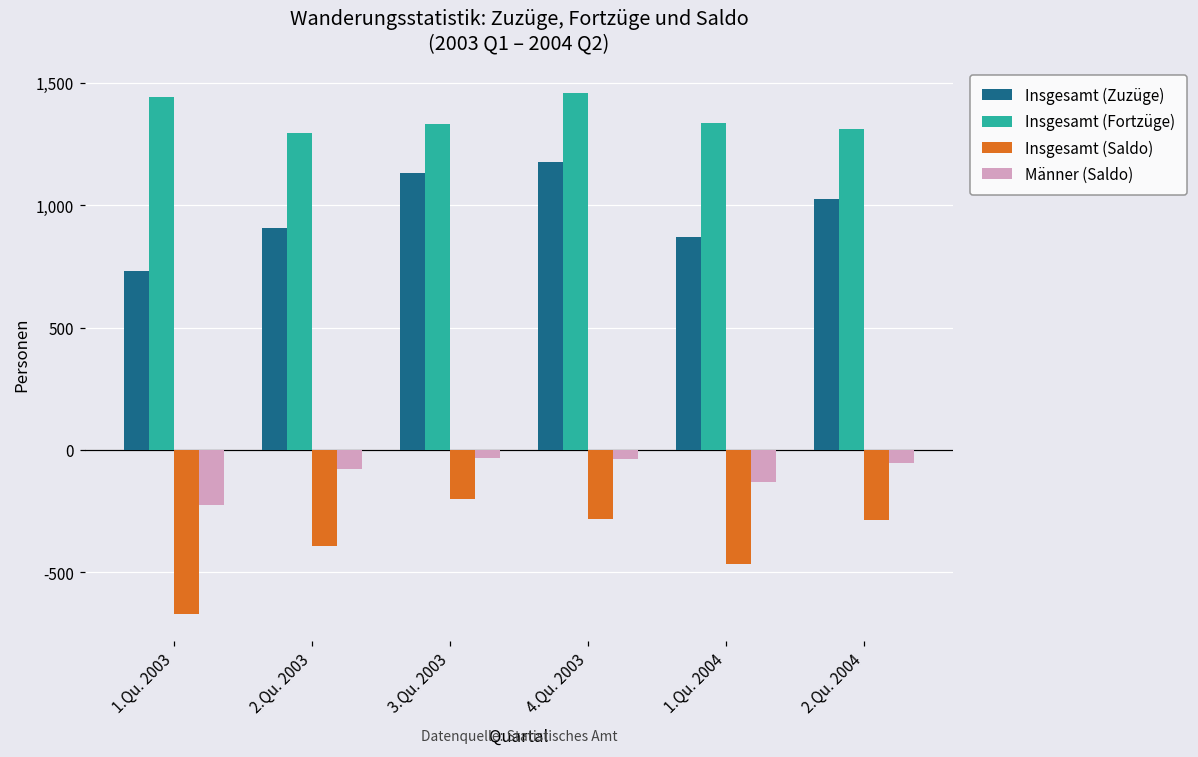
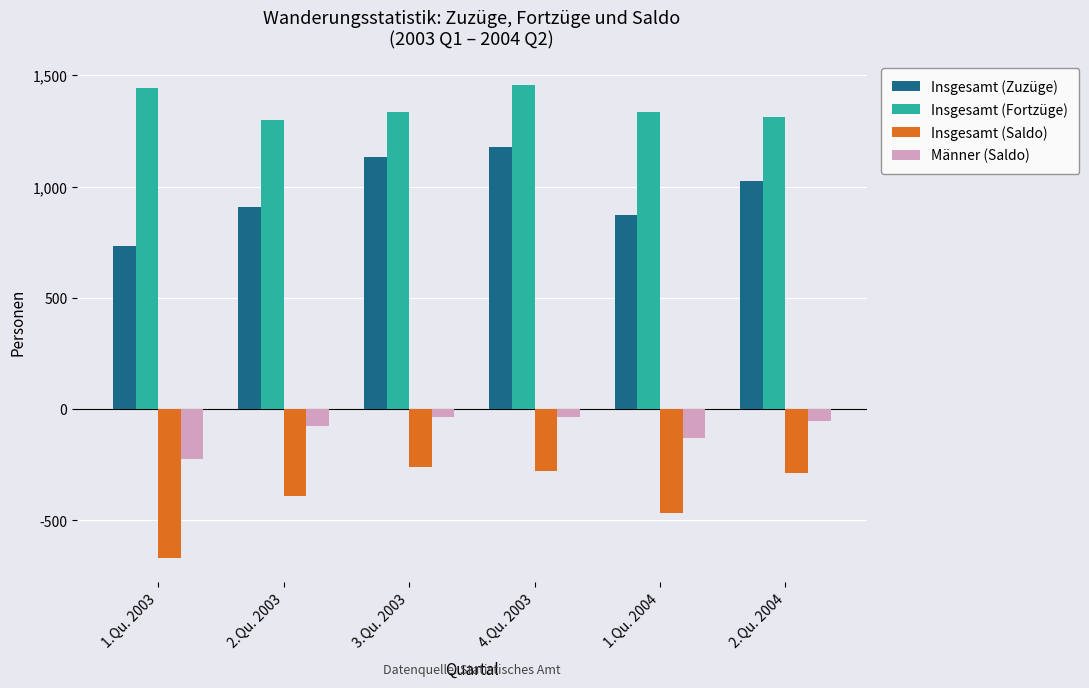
Insgesamt (Saldo), 3.Qu. 2003: -200 -> -260
